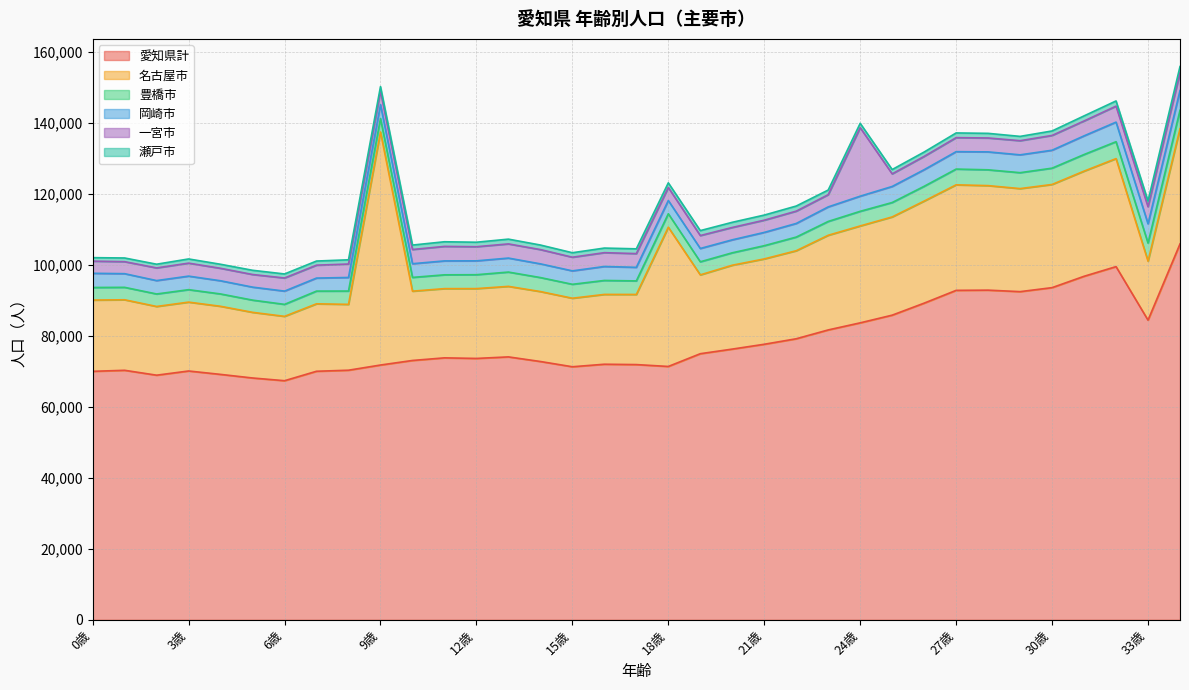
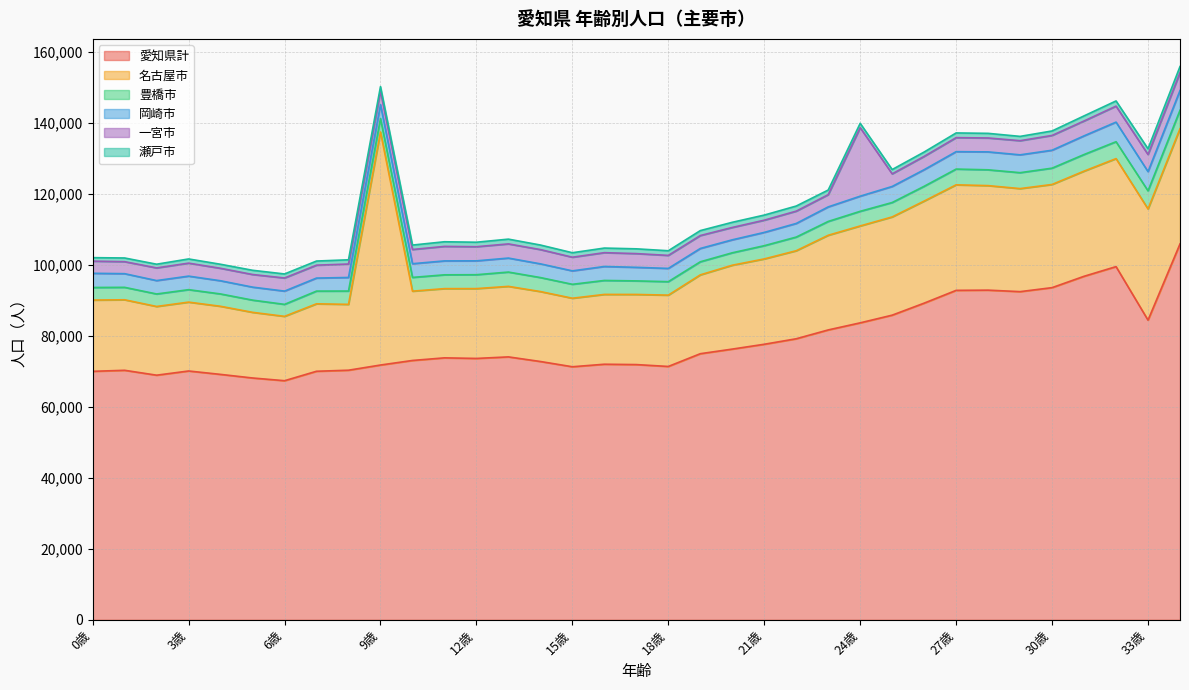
名古屋市, 18歳: 39,000 -> 20,000
名古屋市, 33歳: 17,000 -> 31,000
